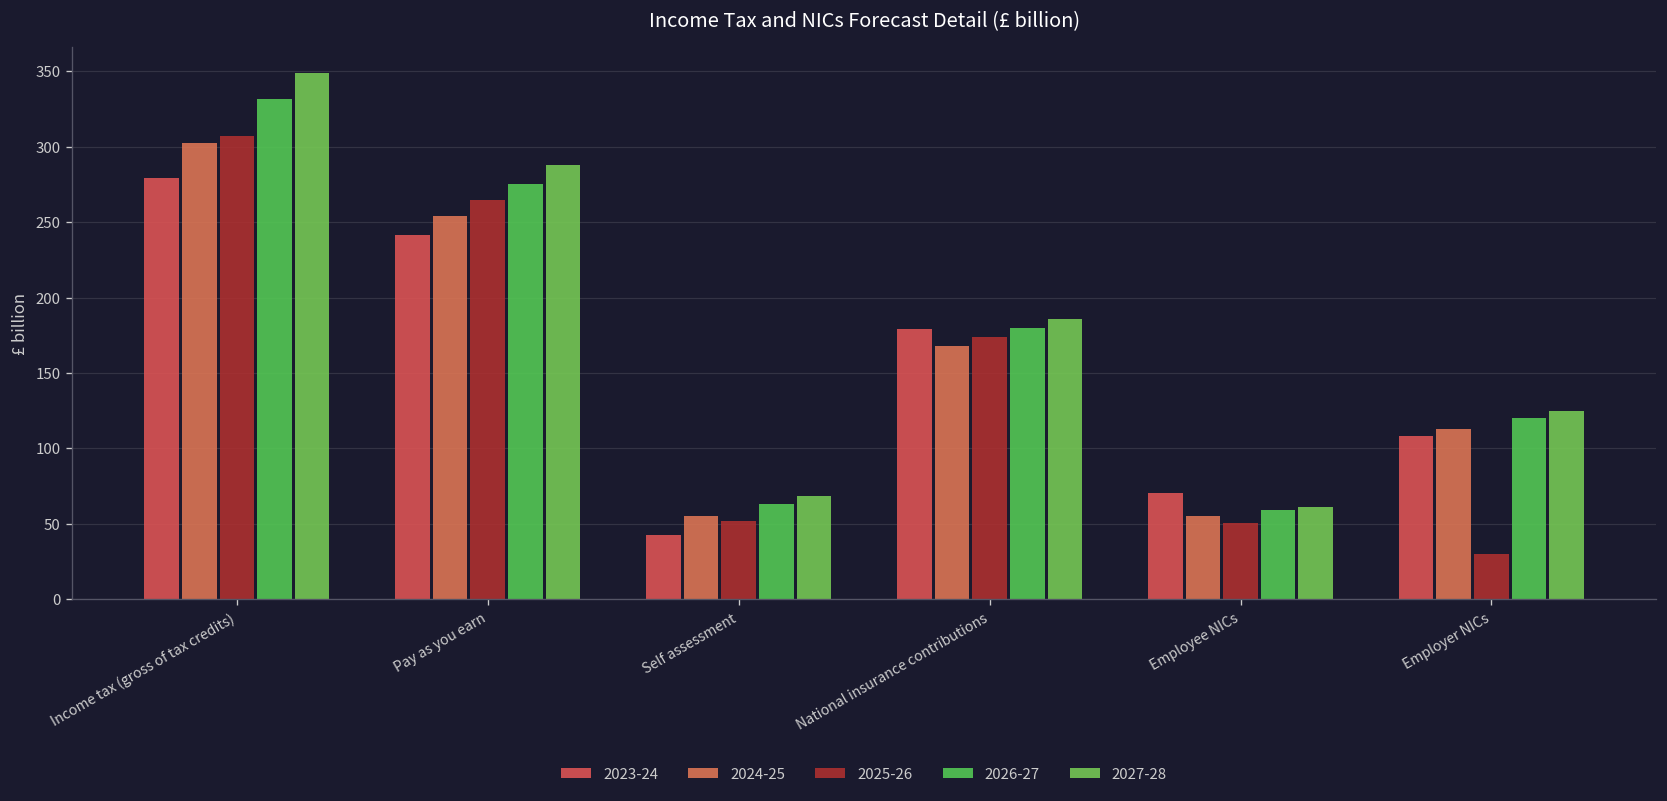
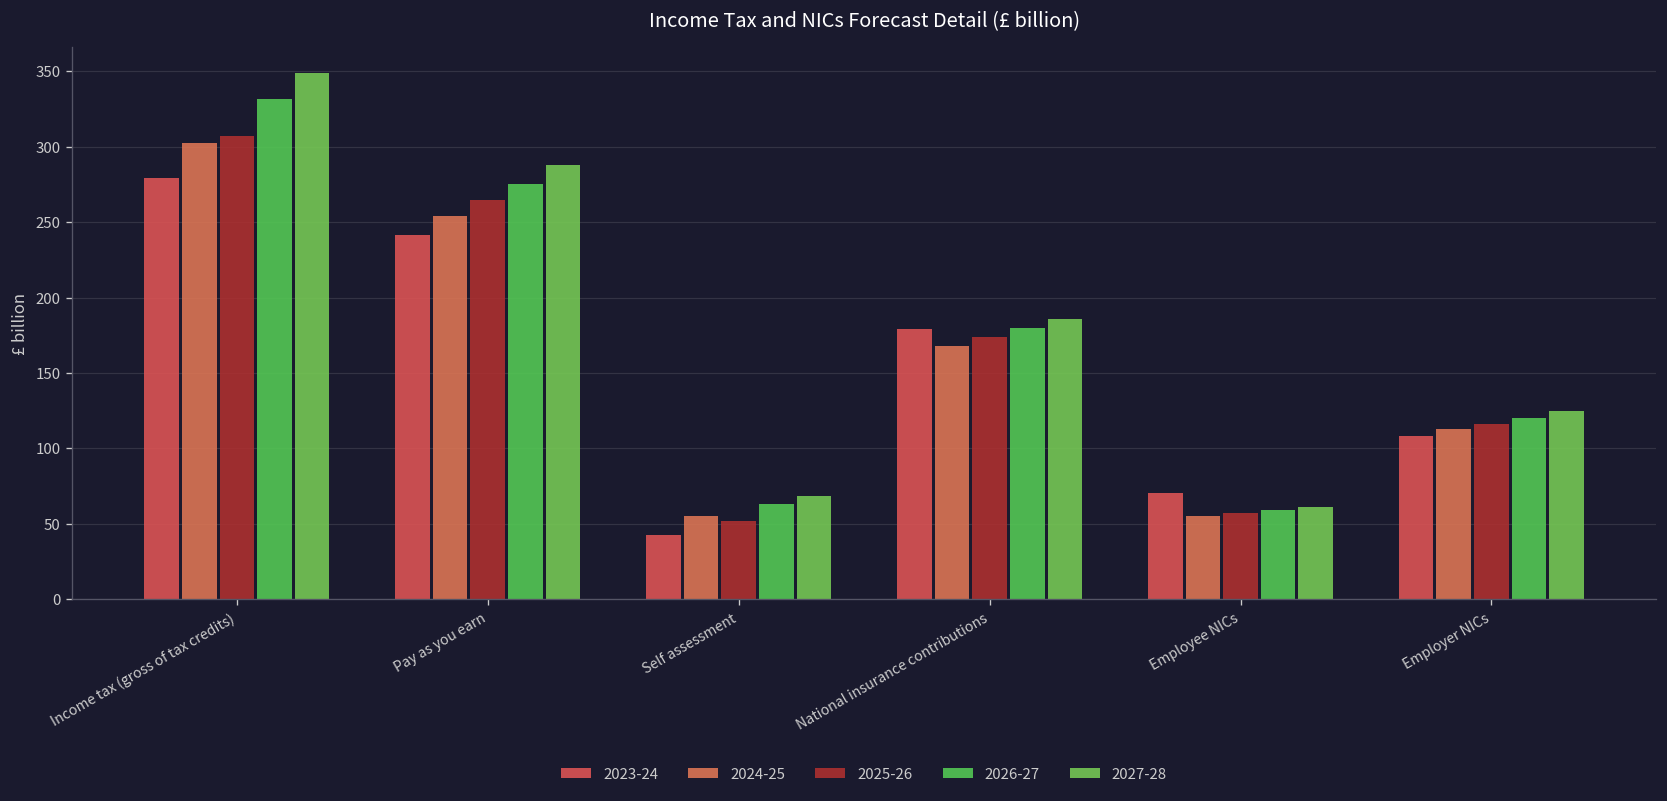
2025-26, Employee NICs: 51 -> 57
2025-26, Employer NICs: 30 -> 116
